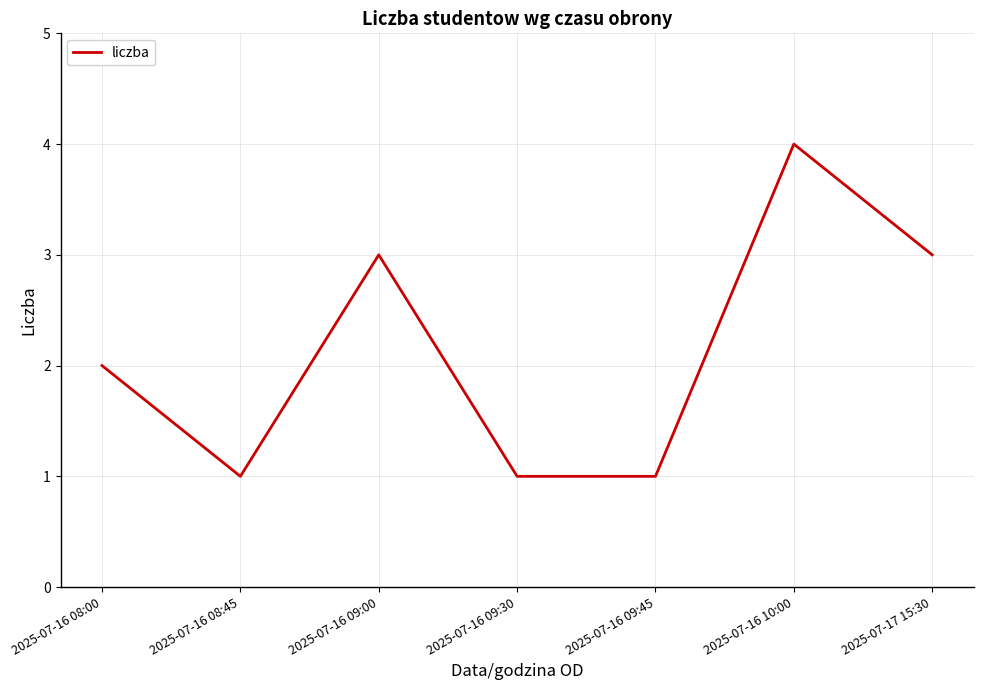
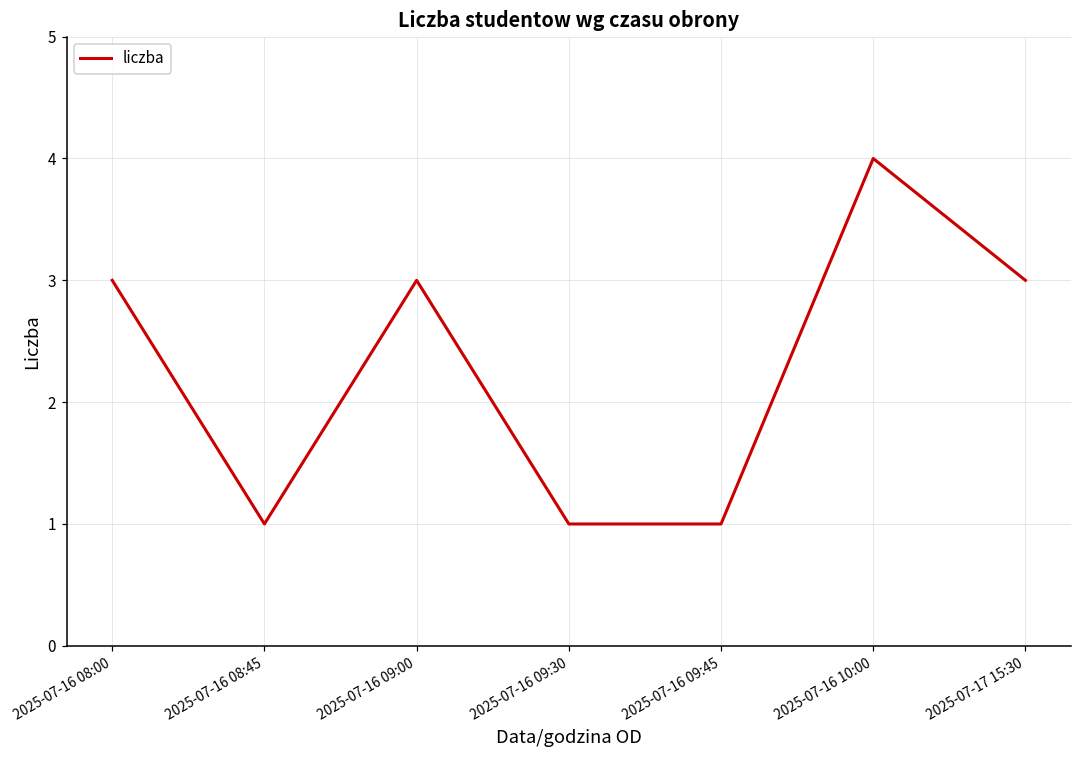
2025-07-16 08:00: 2 -> 3
